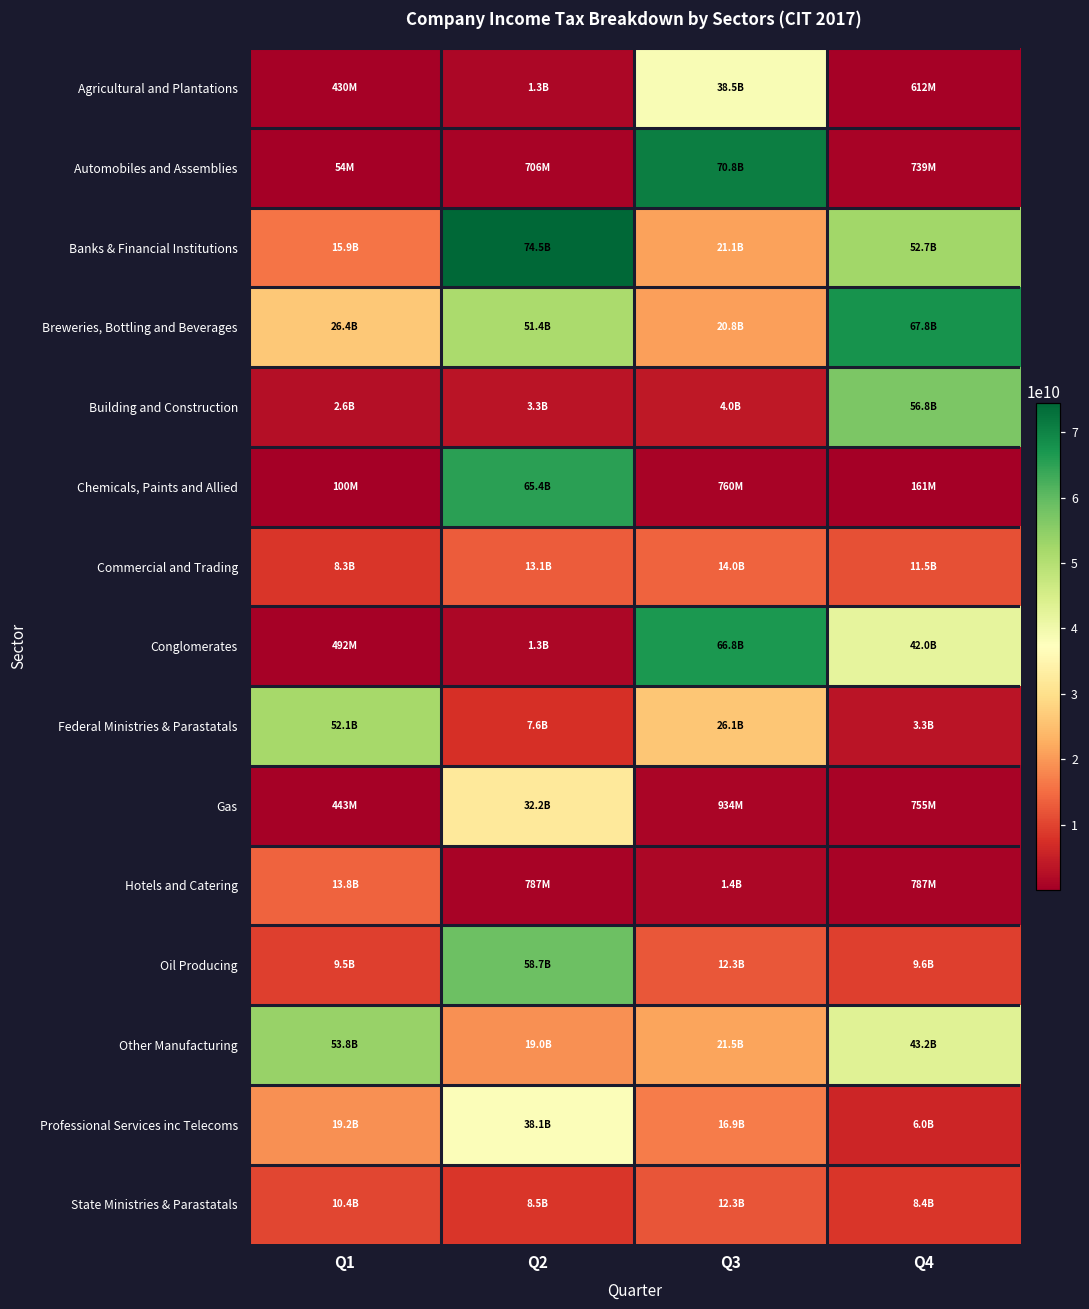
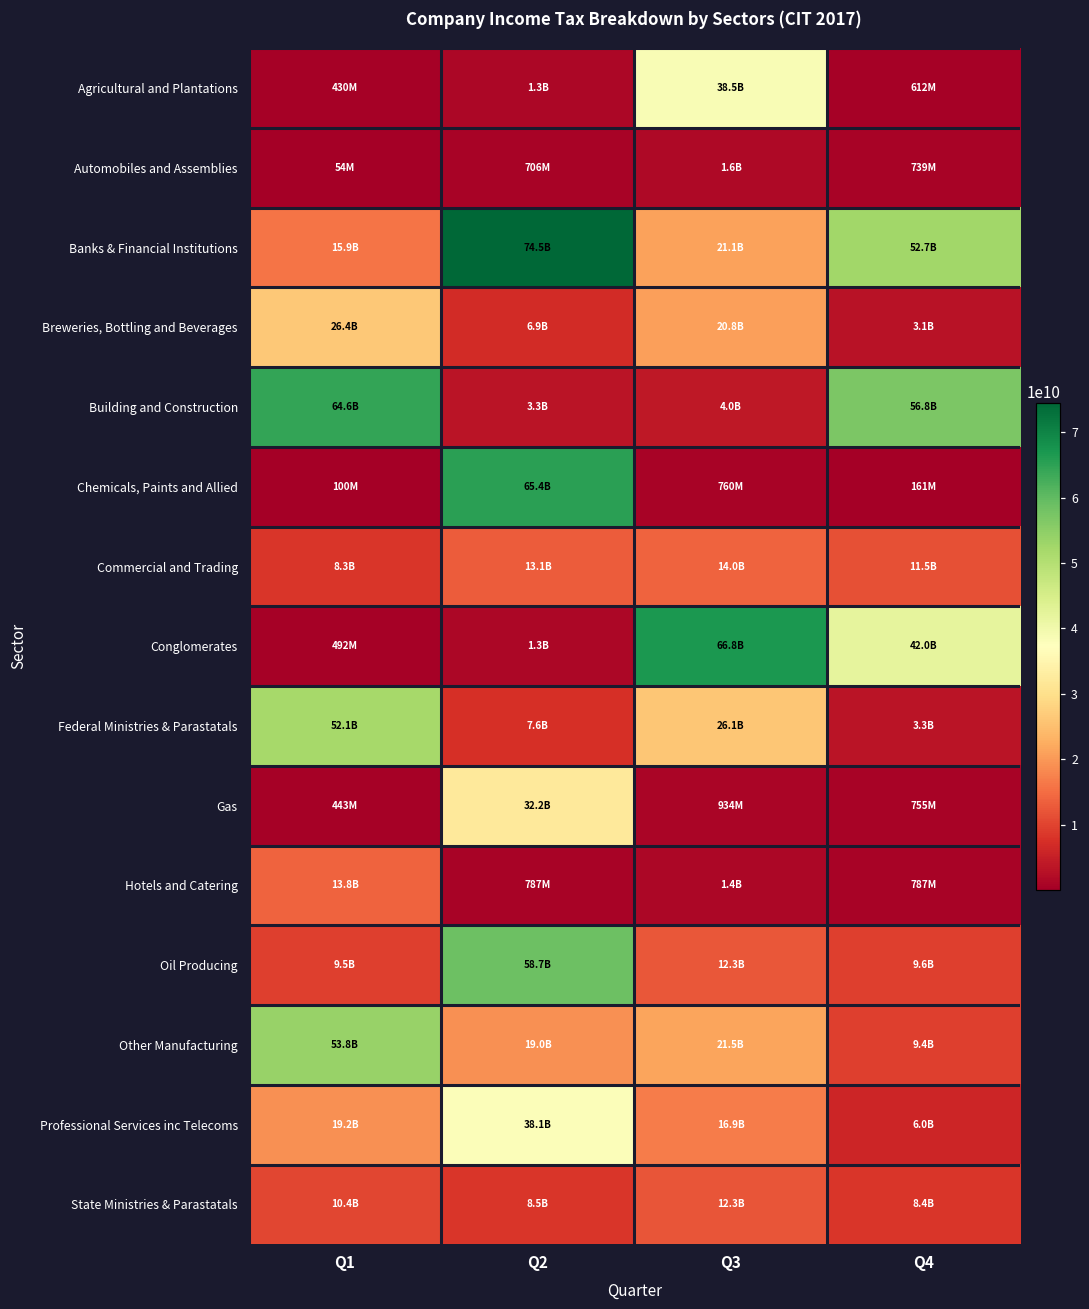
Automobiles and Assemblies, Q3: 70.8B -> 1.6B
Breweries, Bottling and Beverages, Q2: 51.4B -> 6.9B
Breweries, Bottling and Beverages, Q4: 67.8B -> 3.1B
Building and Construction, Q1: 2.6B -> 64.6B
Other Manufacturing, Q4: 43.2B -> 9.4B
